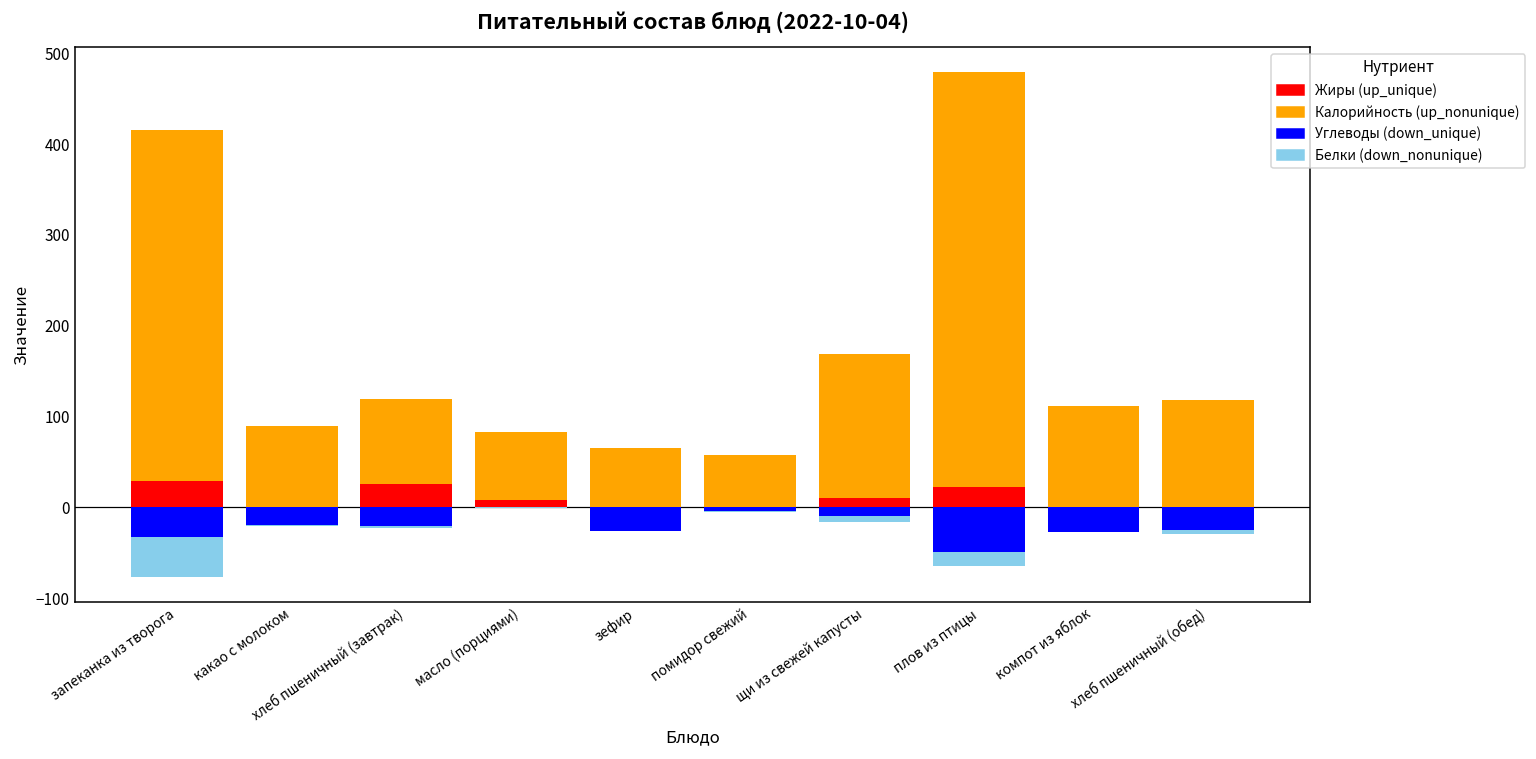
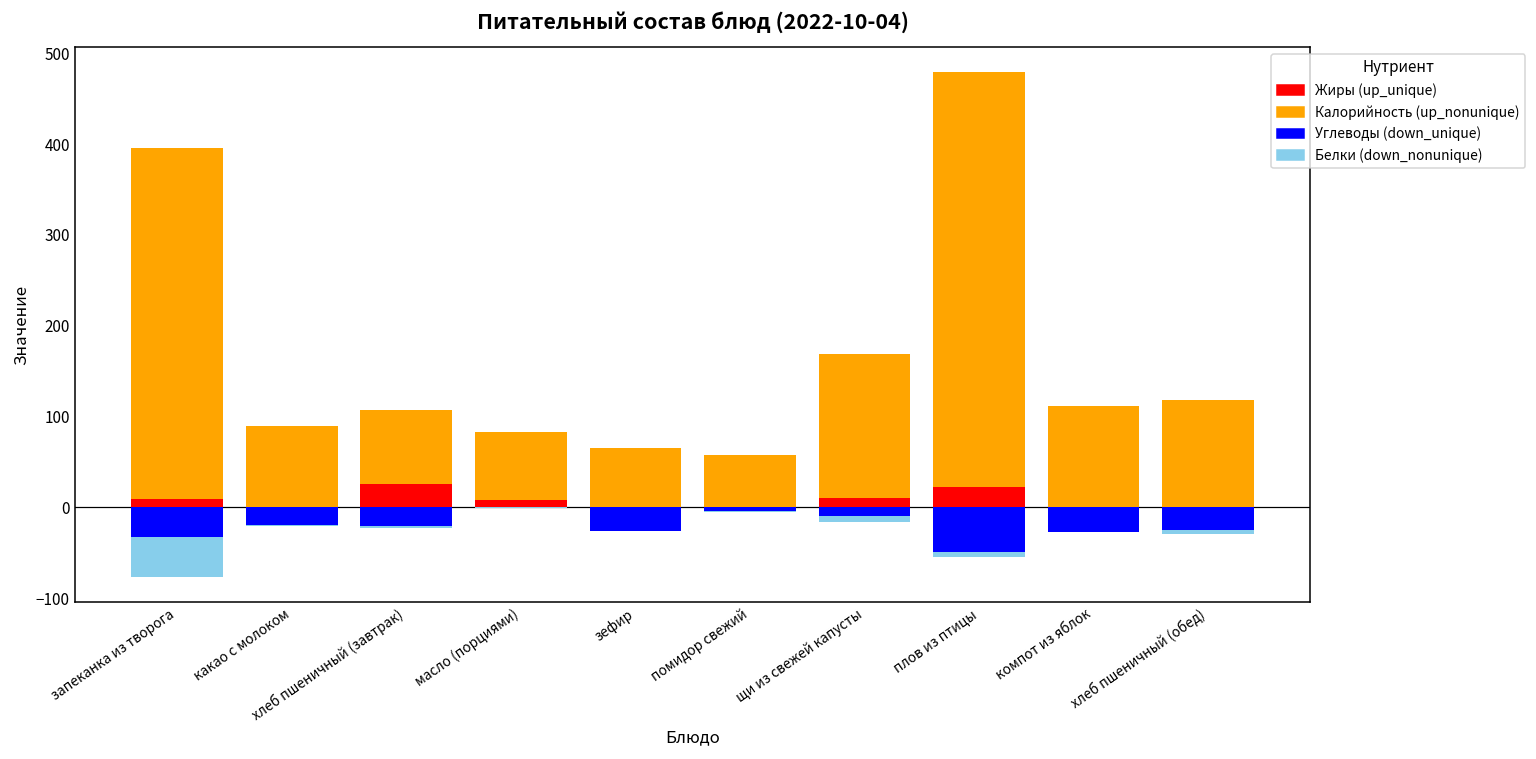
Жиры (up_unique), запеканка из творога: 30 -> 10
Калорийность (up_nonunique), хлеб пшеничный (завтрак): 90 -> 80
Белки (down_nonunique), плов из птицы: -20 -> 0
